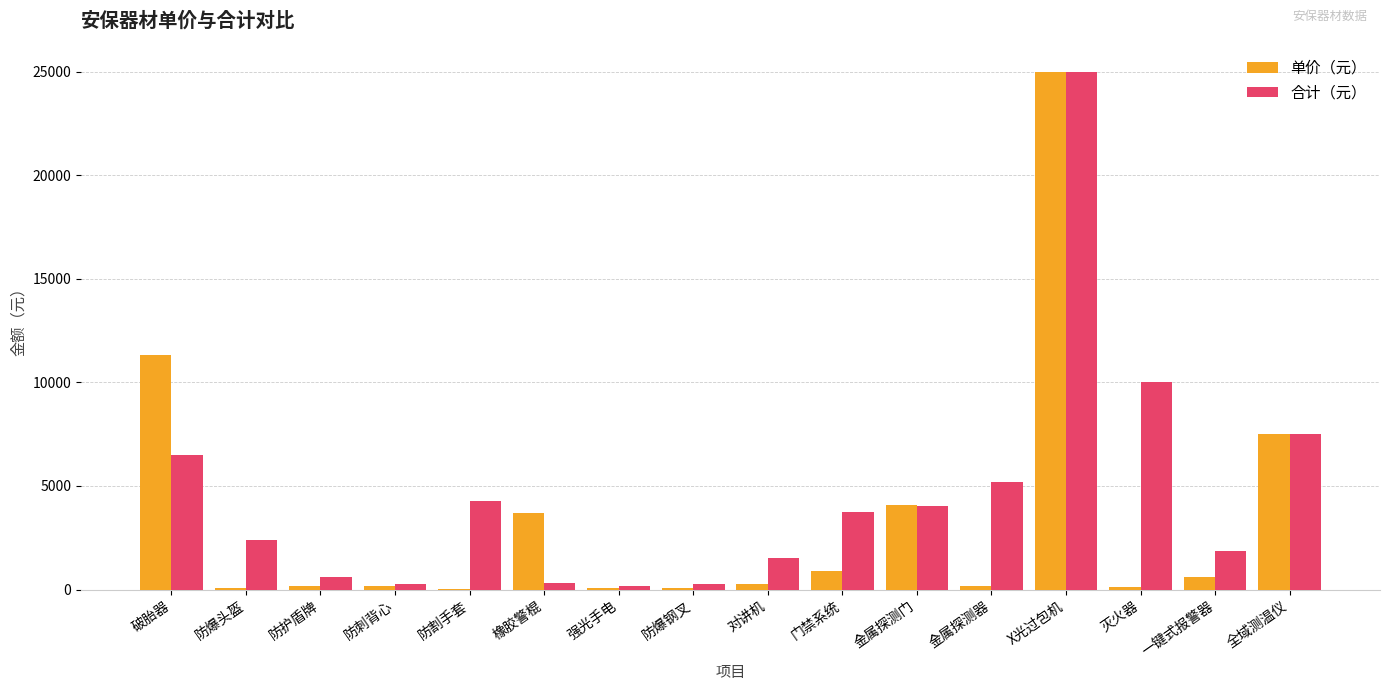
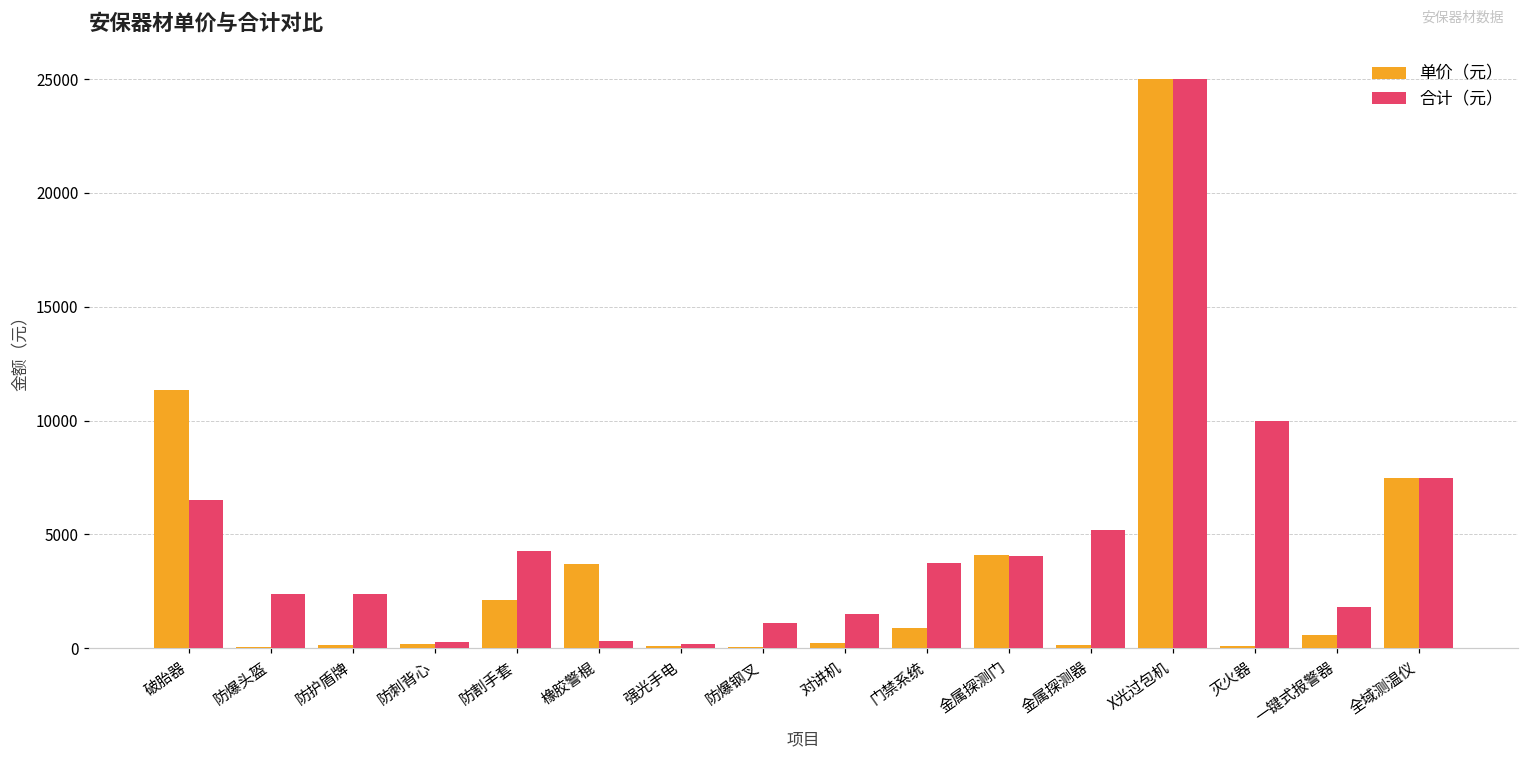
合计（元）, 防护盾牌: 600 -> 2400
单价（元）, 防割手套: 0 -> 2100
合计（元）, 防爆钢叉: 300 -> 1100
